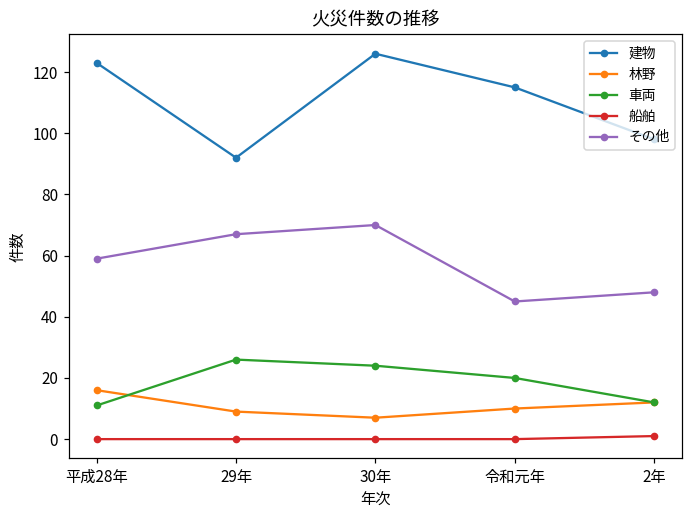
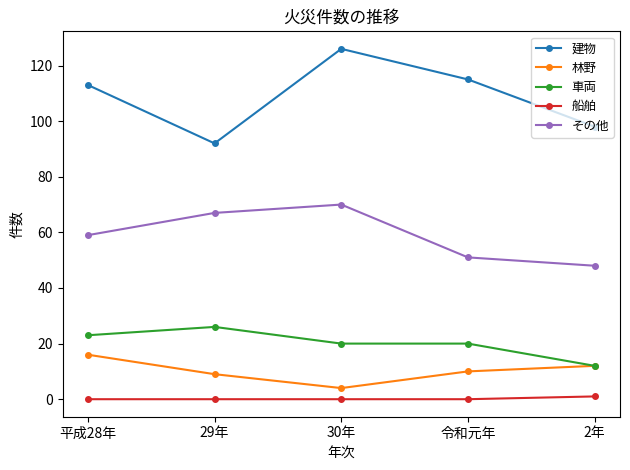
建物, 平成28年: 123 -> 113
車両, 平成28年: 11 -> 23
林野, 30年: 7 -> 4
車両, 30年: 24 -> 20
その他, 令和元年: 45 -> 51
